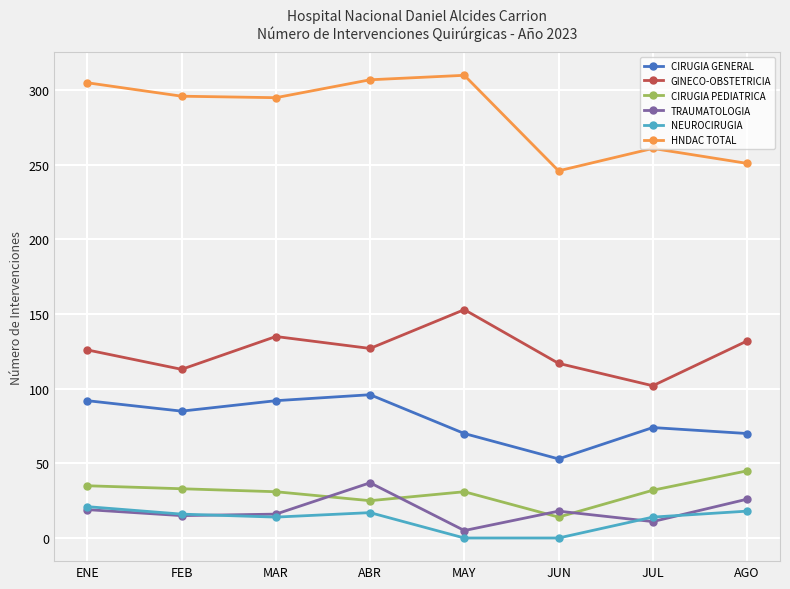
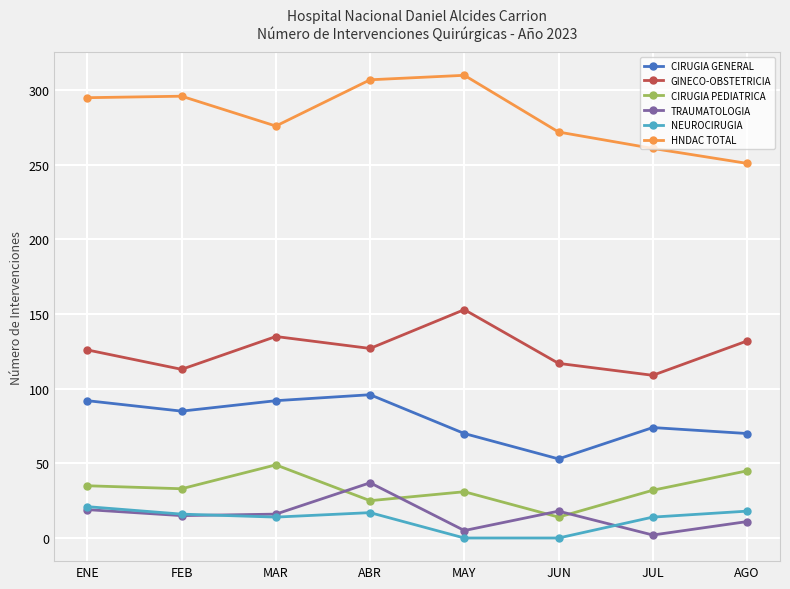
HNDAC TOTAL, ENE: 305 -> 295
CIRUGIA PEDIATRICA, MAR: 31 -> 49
HNDAC TOTAL, MAR: 295 -> 276
HNDAC TOTAL, JUN: 246 -> 272
GINECO-OBSTETRICIA, JUL: 102 -> 109
TRAUMATOLOGIA, JUL: 11 -> 2
TRAUMATOLOGIA, AGO: 26 -> 11
